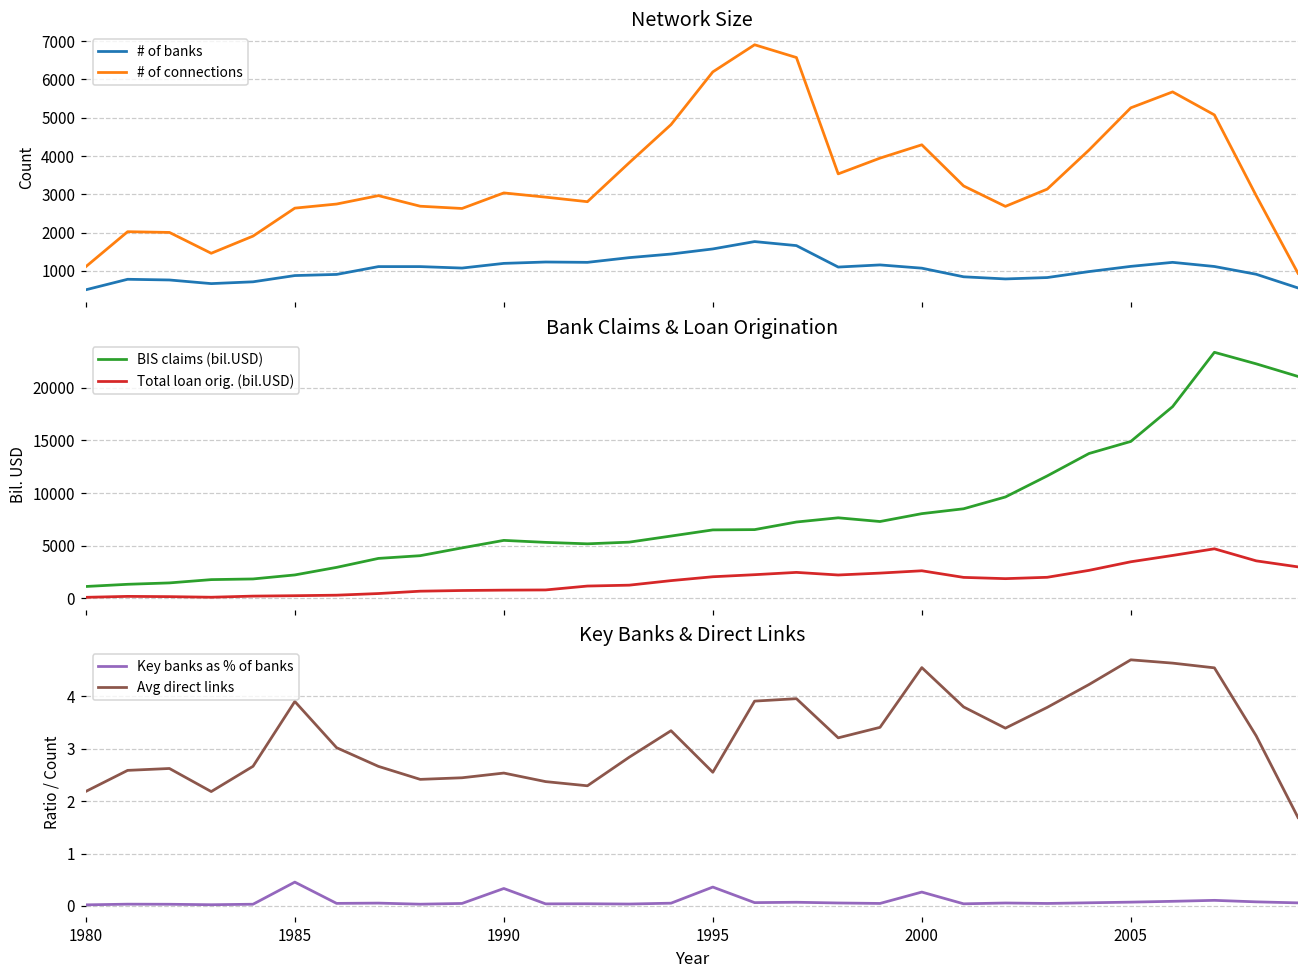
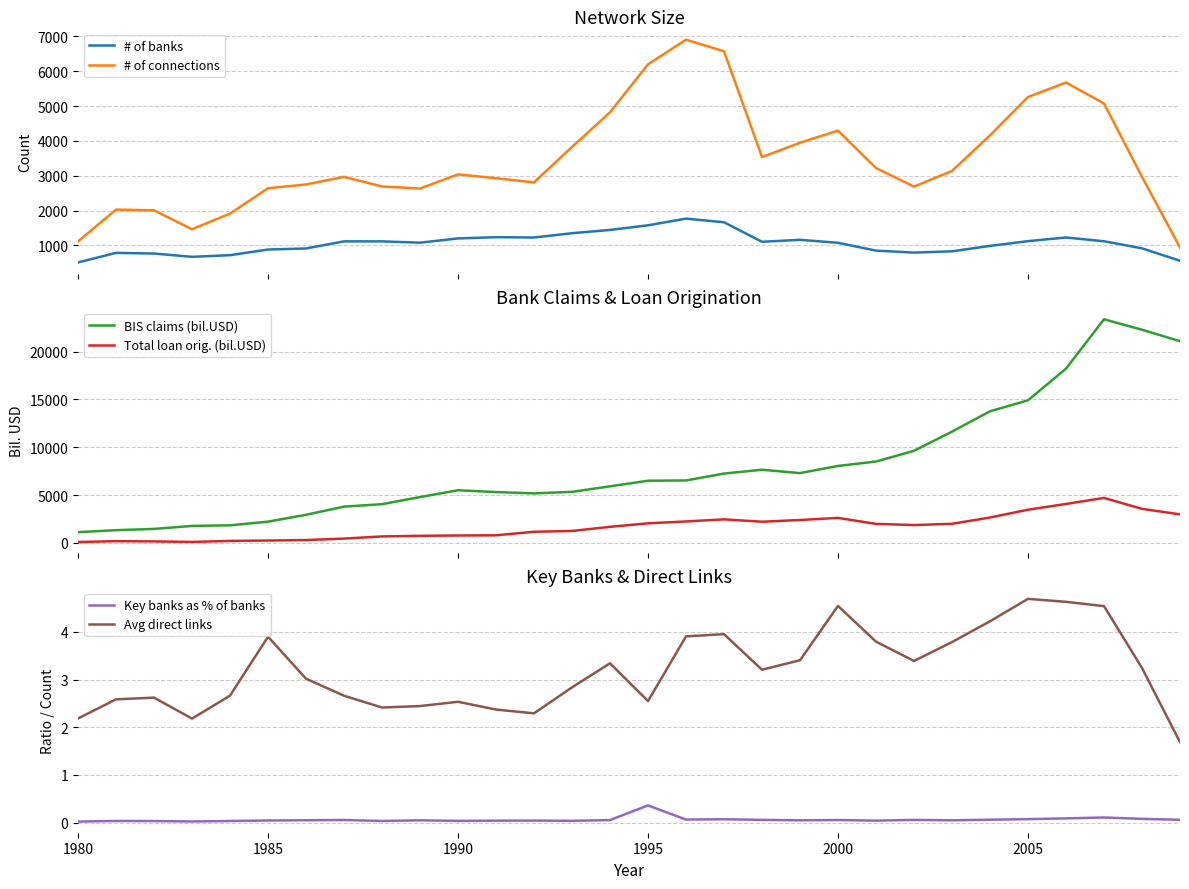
Key Banks & Direct Links, Key banks as % of banks, 1985: 0.5 -> 0.0
Key Banks & Direct Links, Key banks as % of banks, 1990: 0.3 -> 0.0
Key Banks & Direct Links, Key banks as % of banks, 2000: 0.3 -> 0.1
